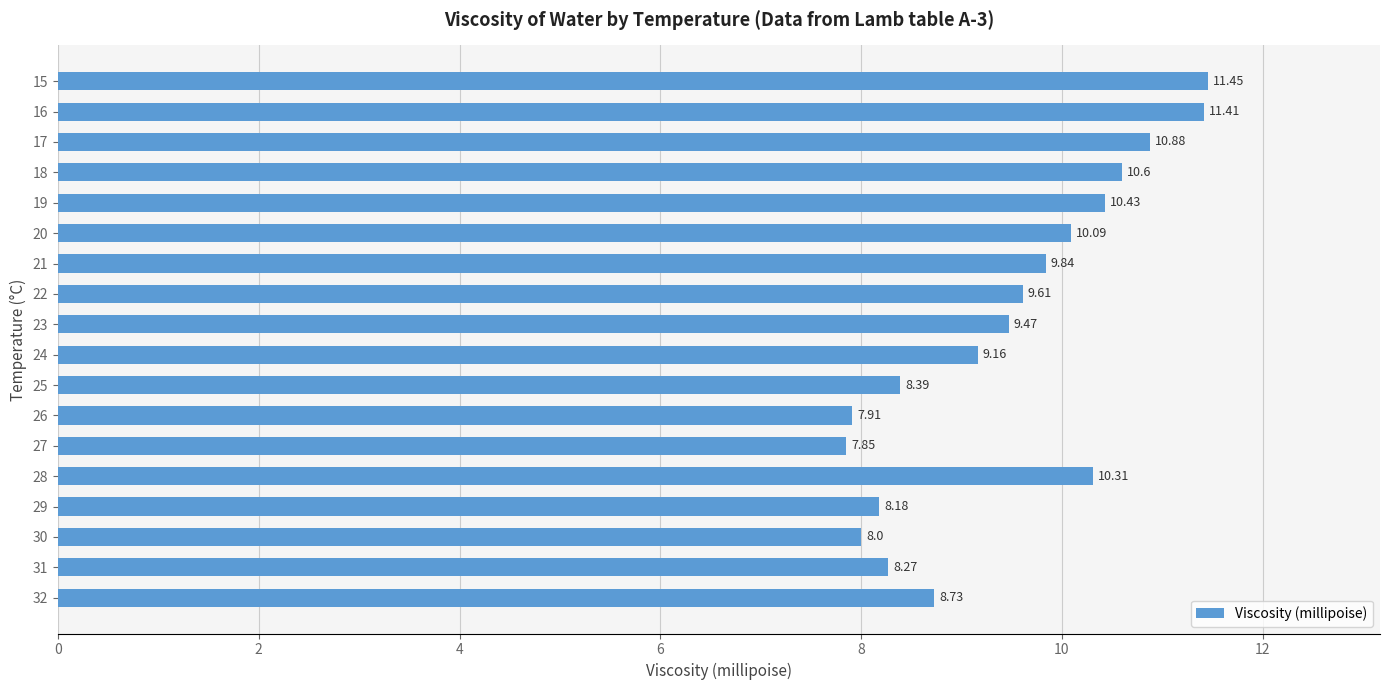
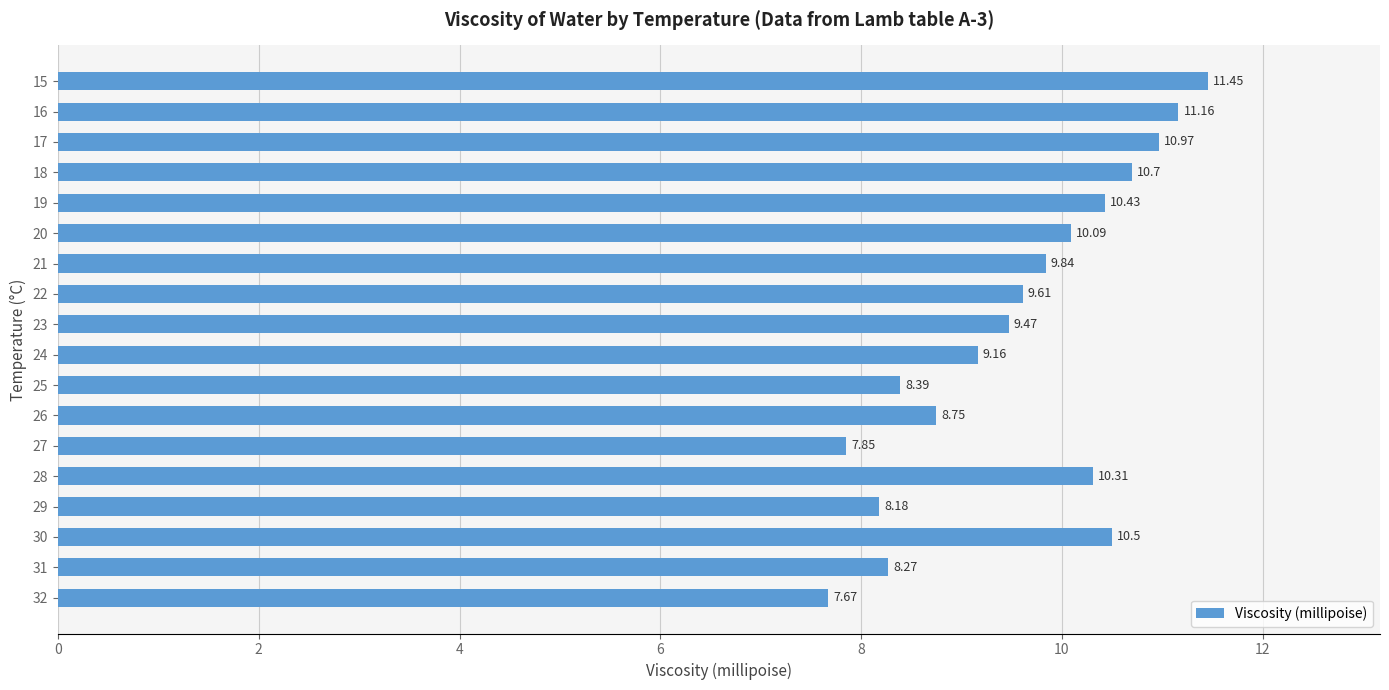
16: 11.41 -> 11.16
17: 10.88 -> 10.97
18: 10.6 -> 10.7
26: 7.91 -> 8.75
30: 8.0 -> 10.5
32: 8.73 -> 7.67
